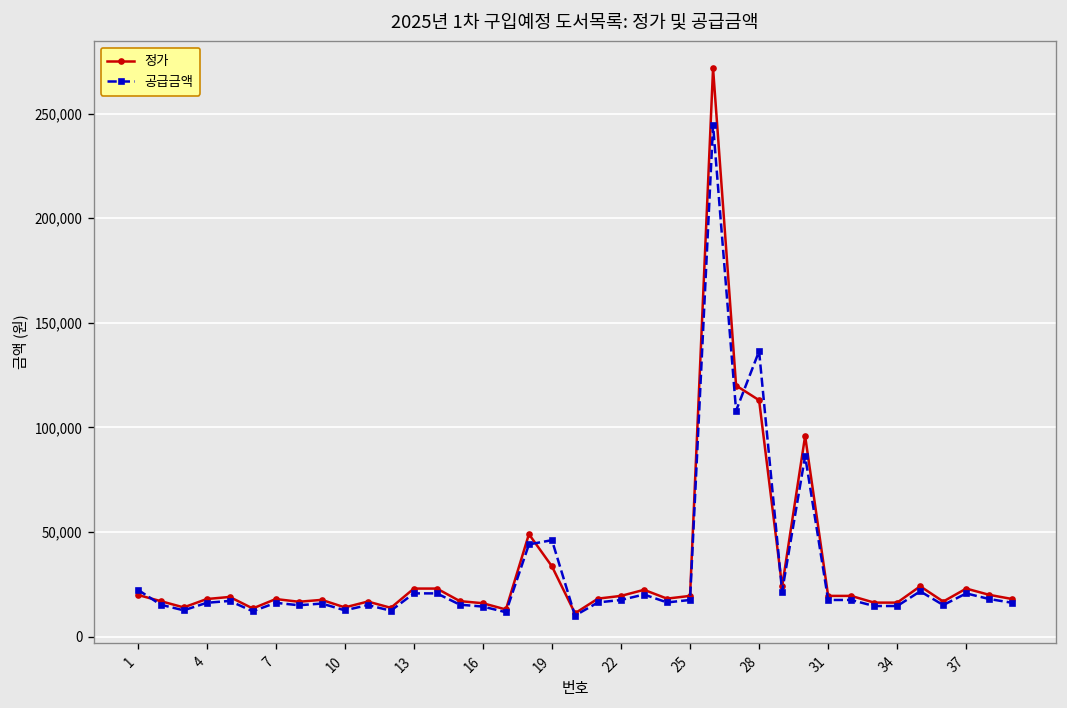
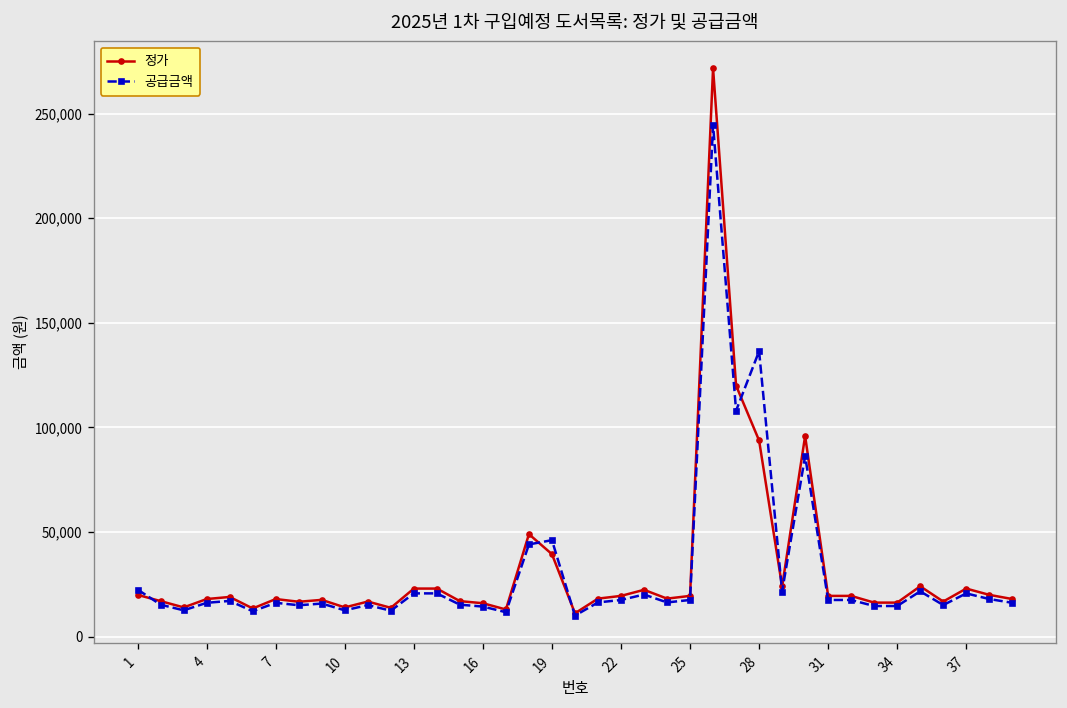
정가, 19: 34,000 -> 39,000
정가, 28: 113,000 -> 94,000
